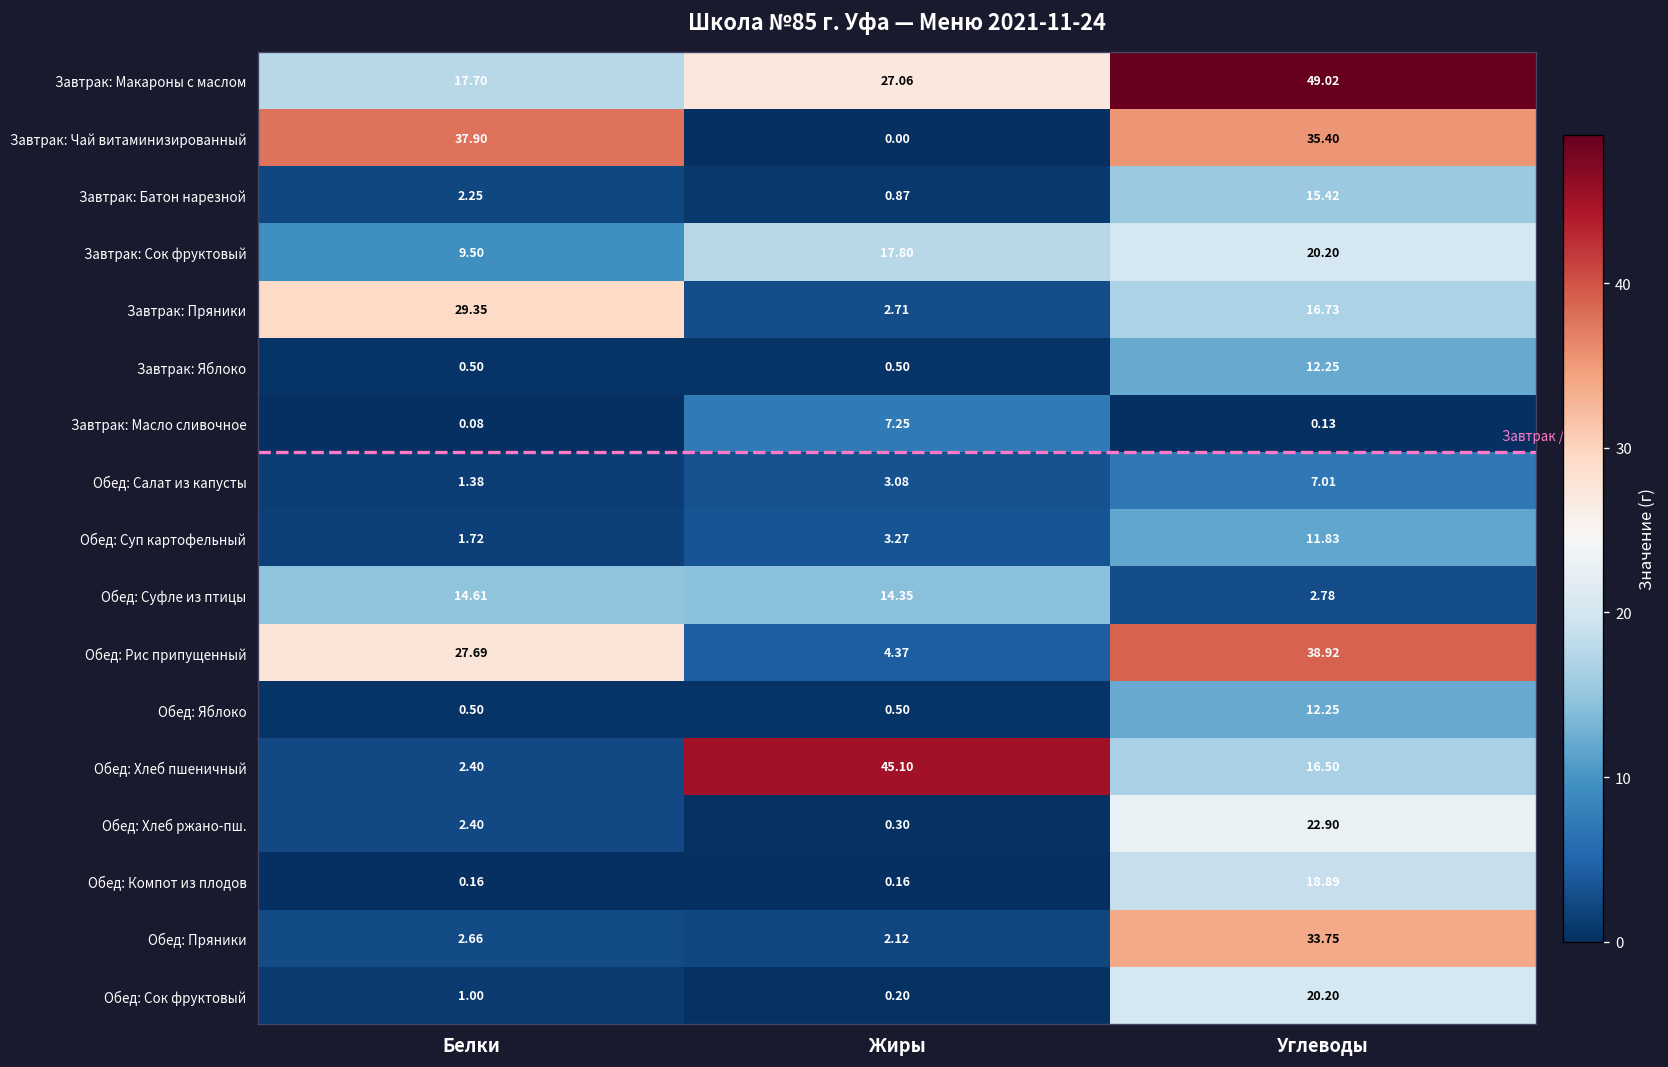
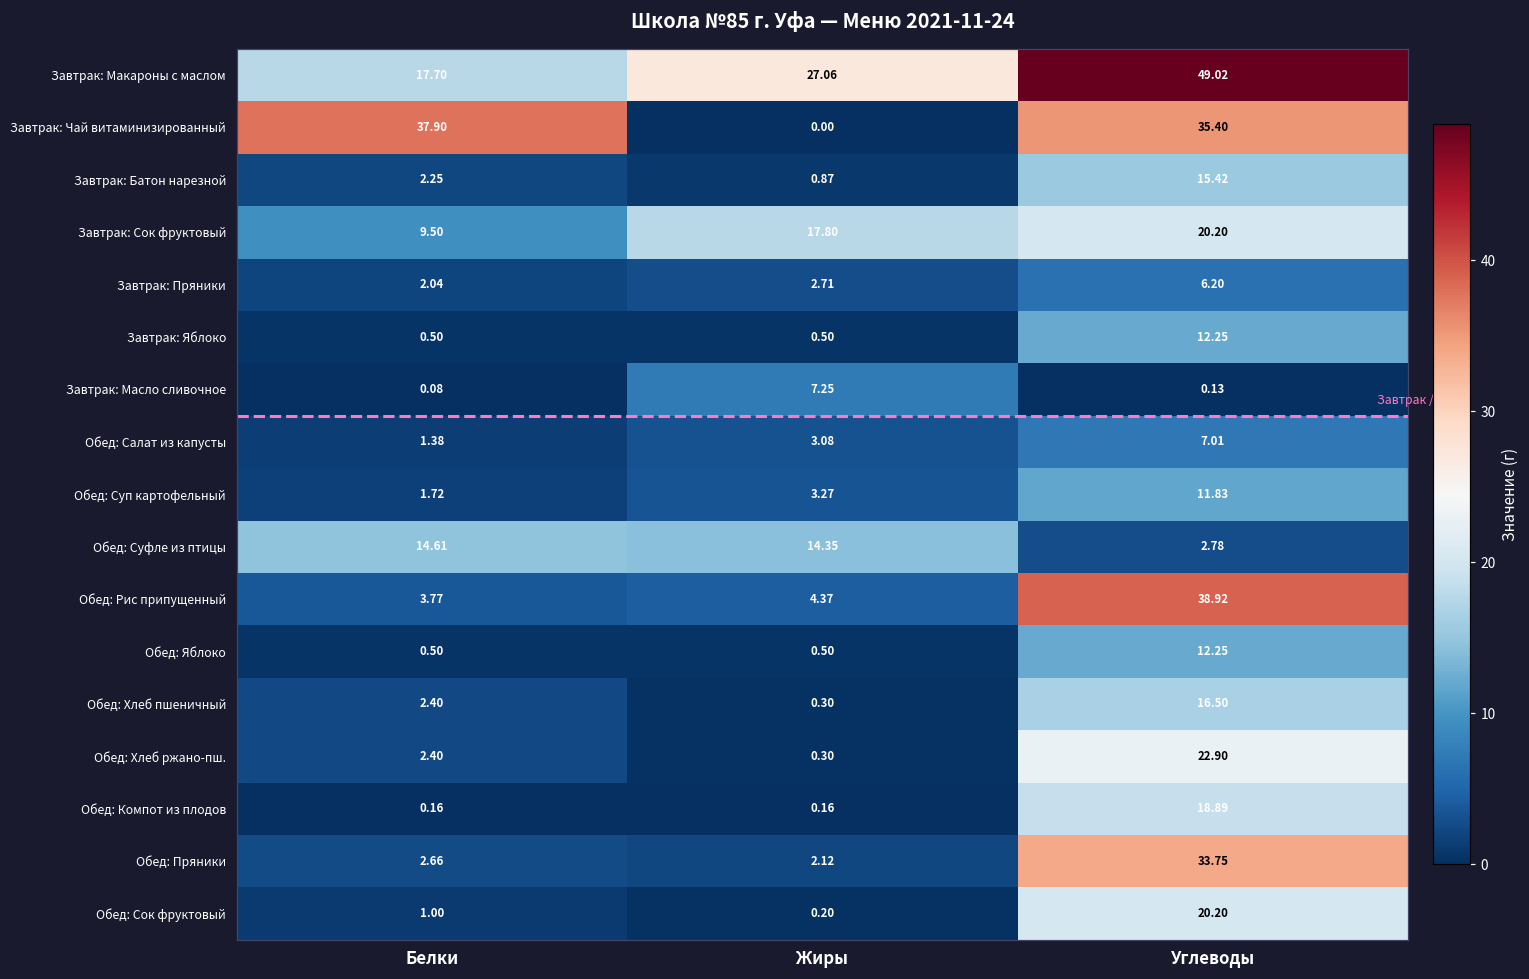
Завтрак: Пряники, Белки: 29.35 -> 2.04
Завтрак: Пряники, Углеводы: 16.73 -> 6.20
Обед: Рис припущенный, Белки: 27.69 -> 3.77
Обед: Хлеб пшеничный, Жиры: 45.10 -> 0.30
